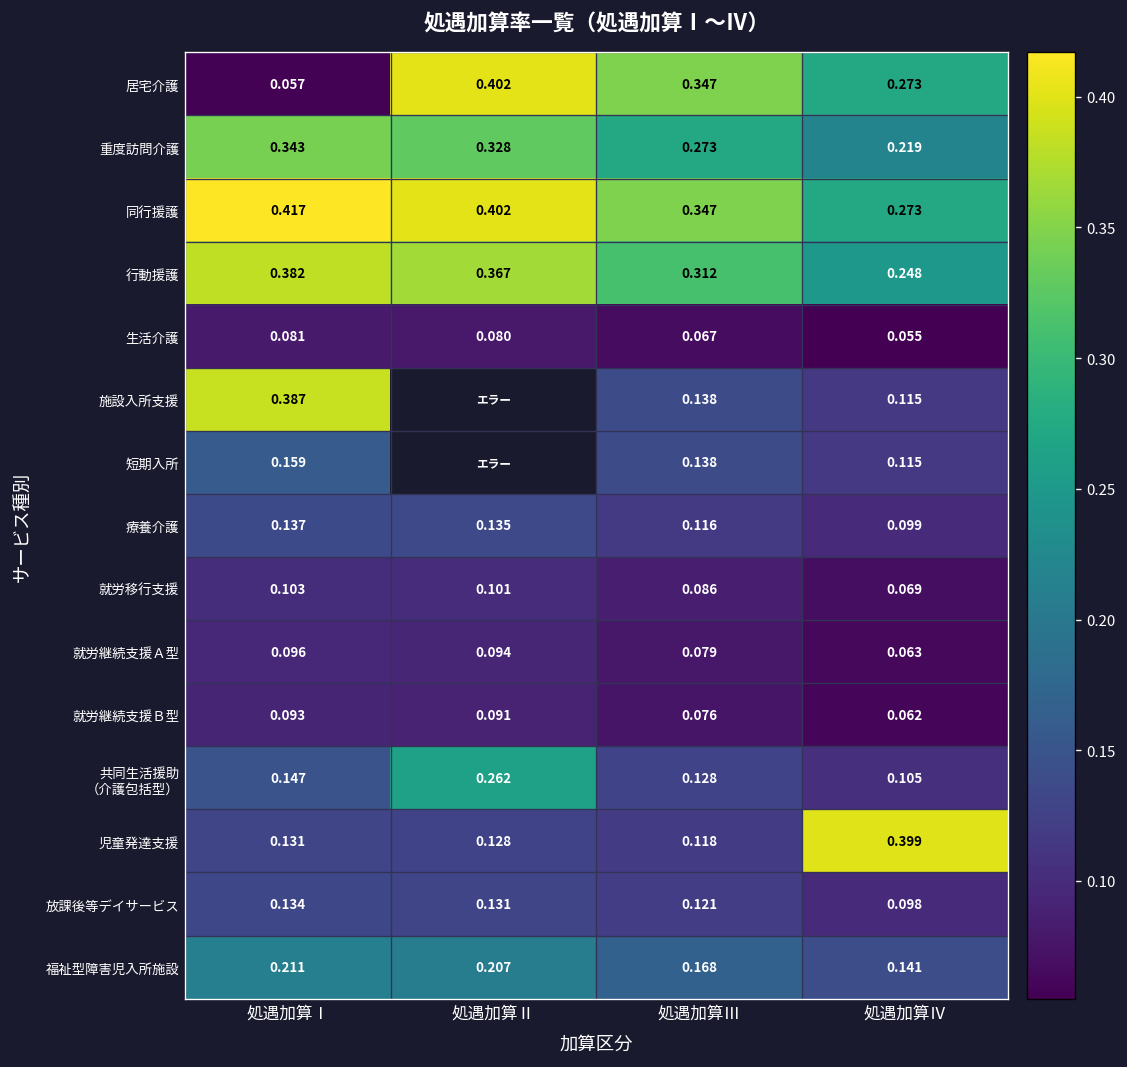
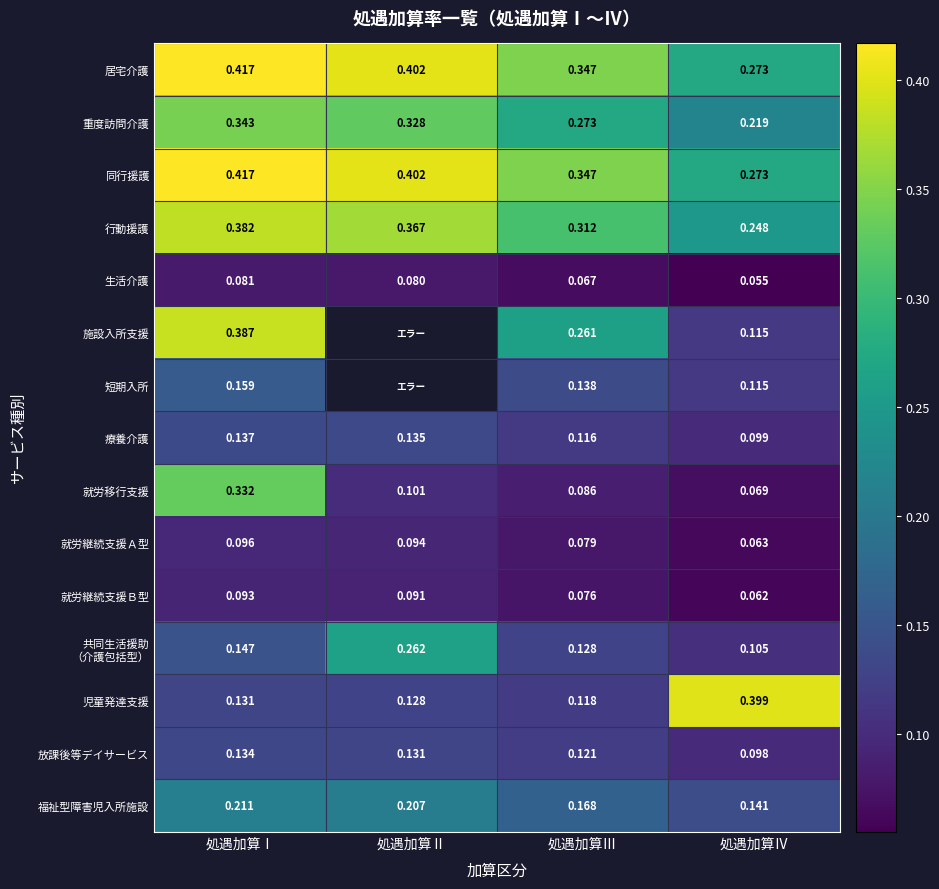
居宅介護, 処遇加算Ⅰ: 0.057 -> 0.417
施設入所支援, 処遇加算Ⅲ: 0.138 -> 0.261
就労移行支援, 処遇加算Ⅰ: 0.103 -> 0.332
